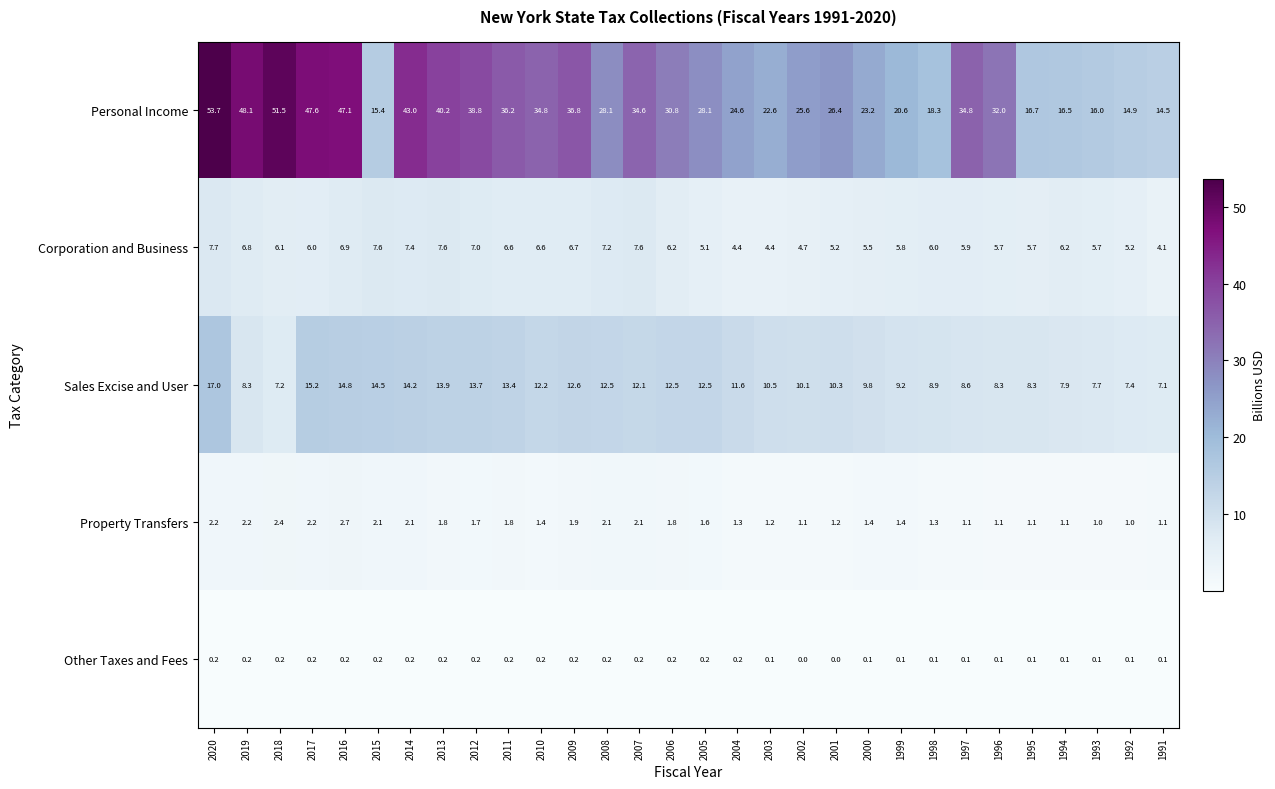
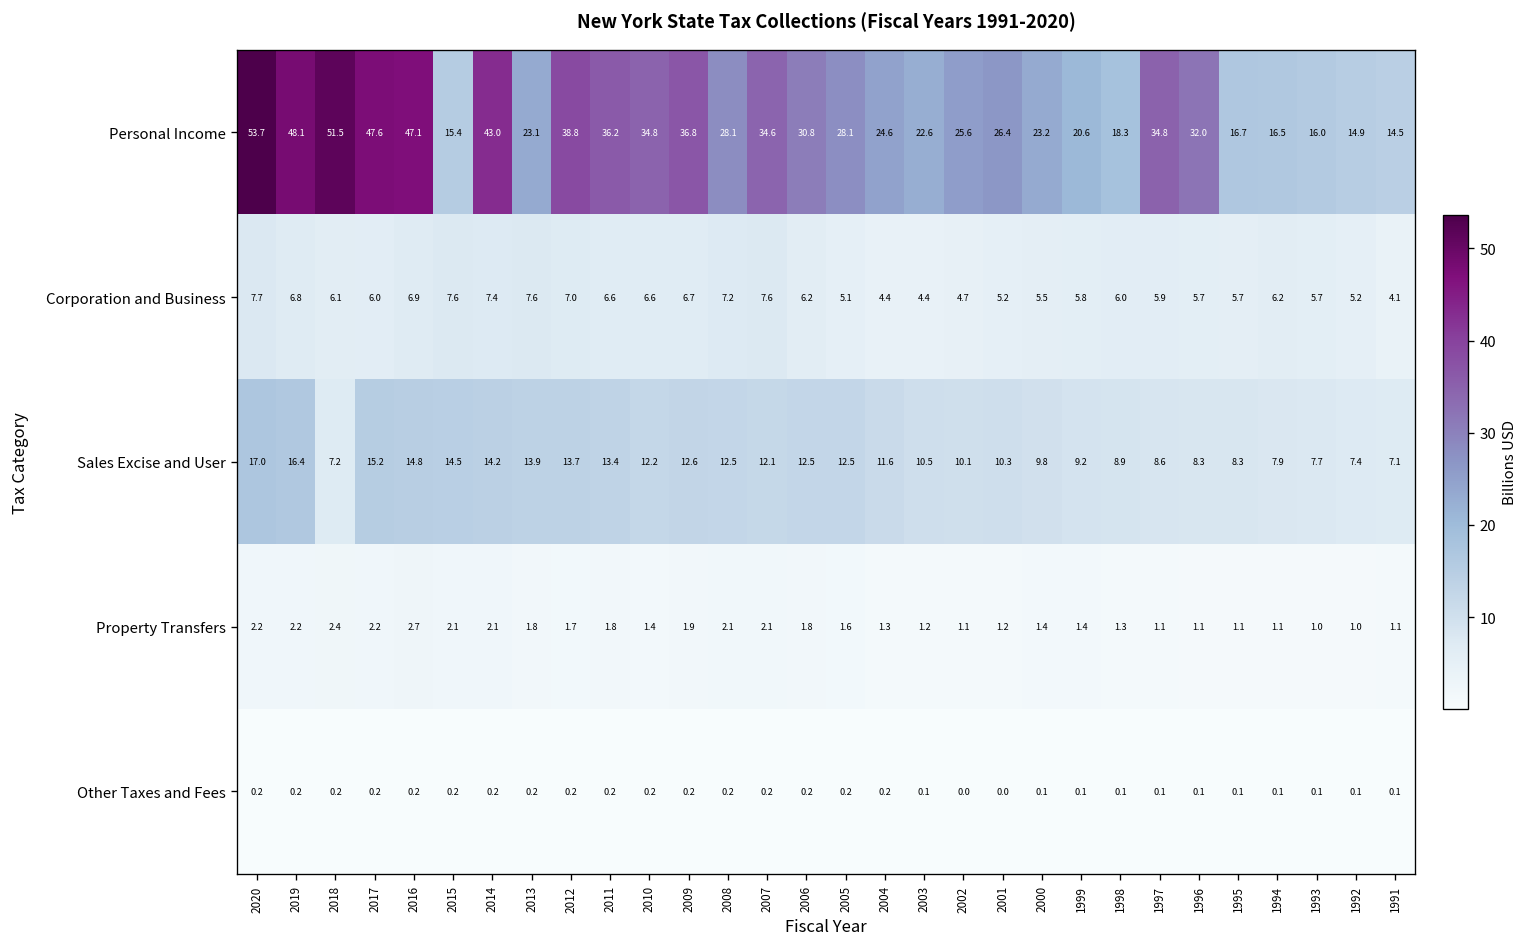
Personal Income, 2013: 40.2 -> 23.1
Sales Excise and User, 2019: 8.3 -> 16.4
